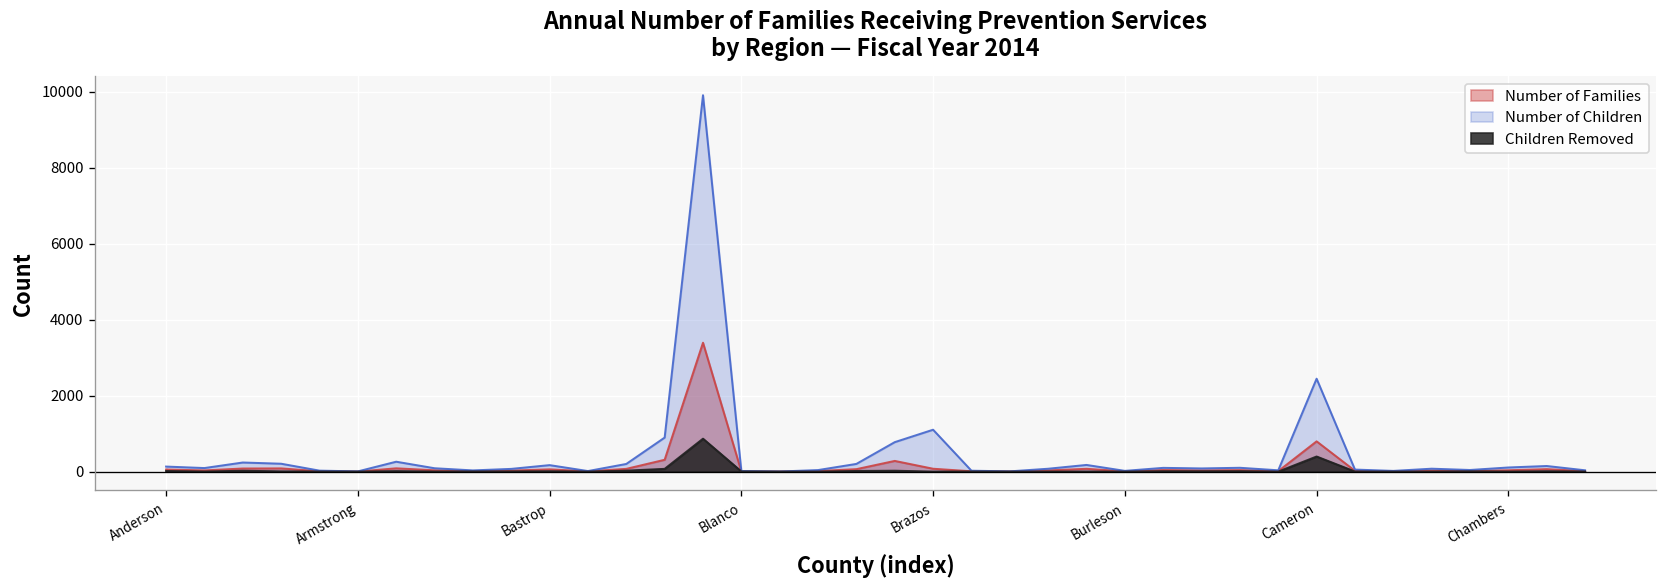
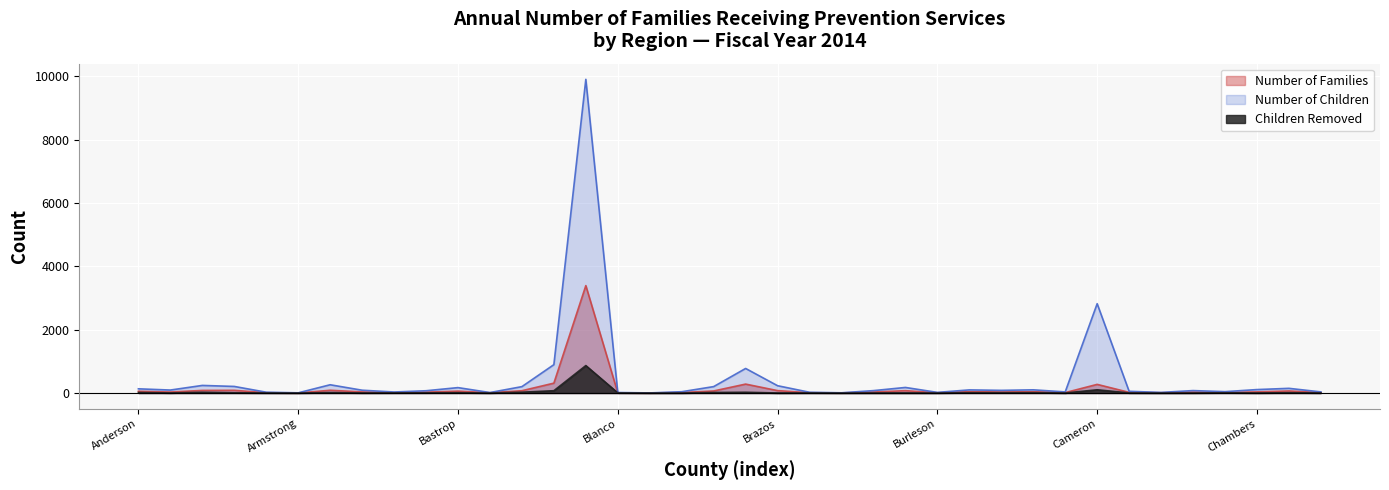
Number of Children, Brazos: 1100 -> 200
Number of Families, Cameron: 800 -> 300
Number of Children, Cameron: 2400 -> 2800
Children Removed, Cameron: 400 -> 100
